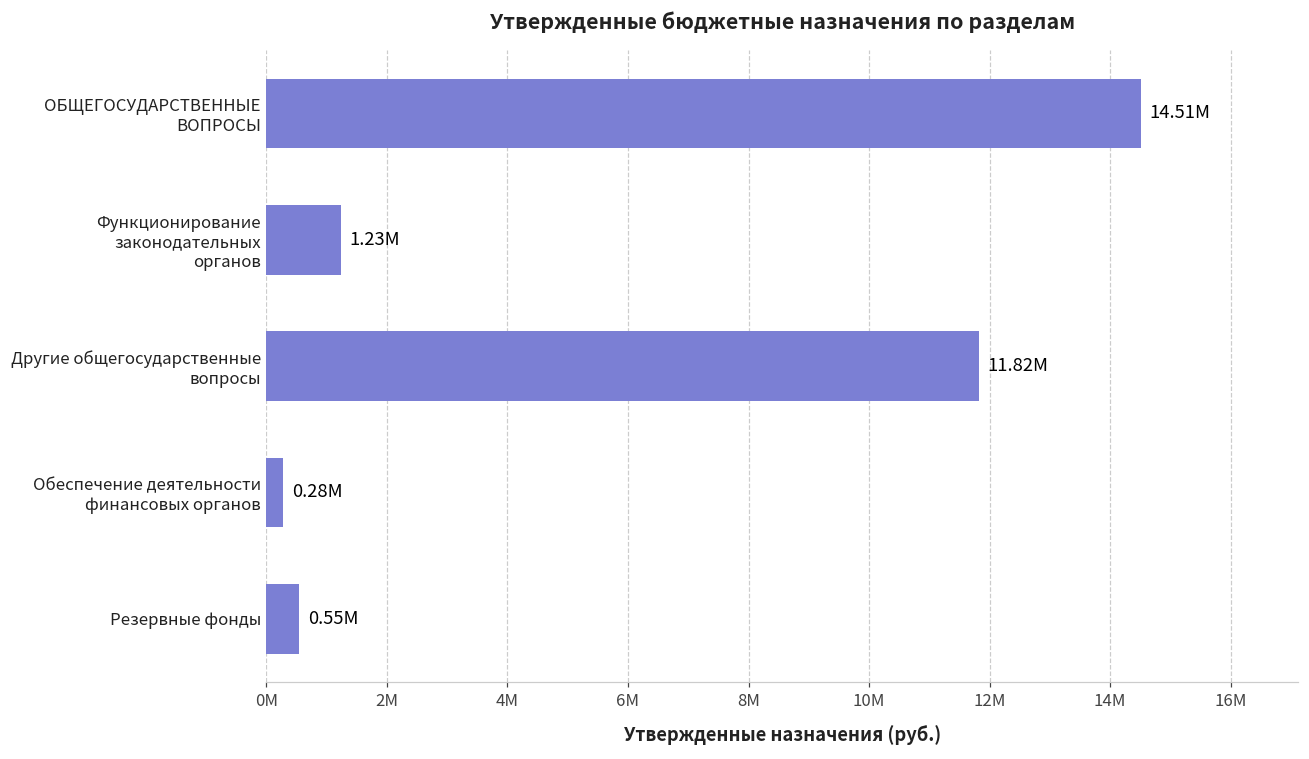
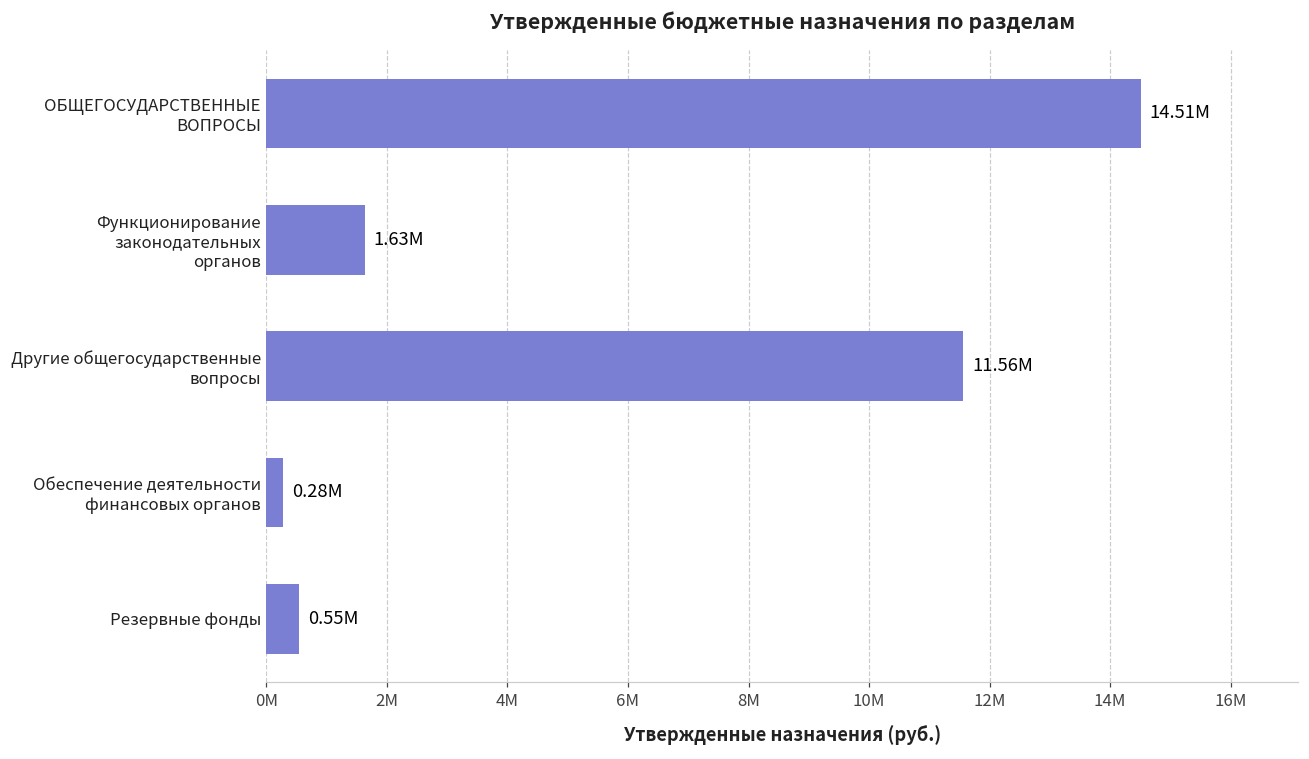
Функционирование законодательных органов: 1.23M -> 1.63M
Другие общегосударственные вопросы: 11.82M -> 11.56M
